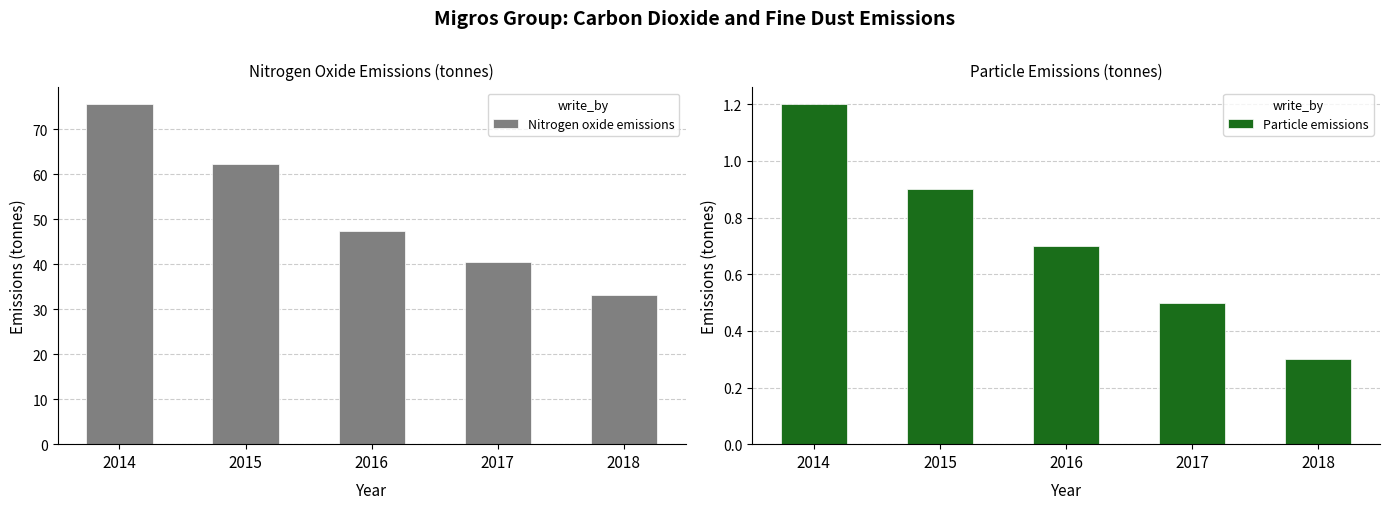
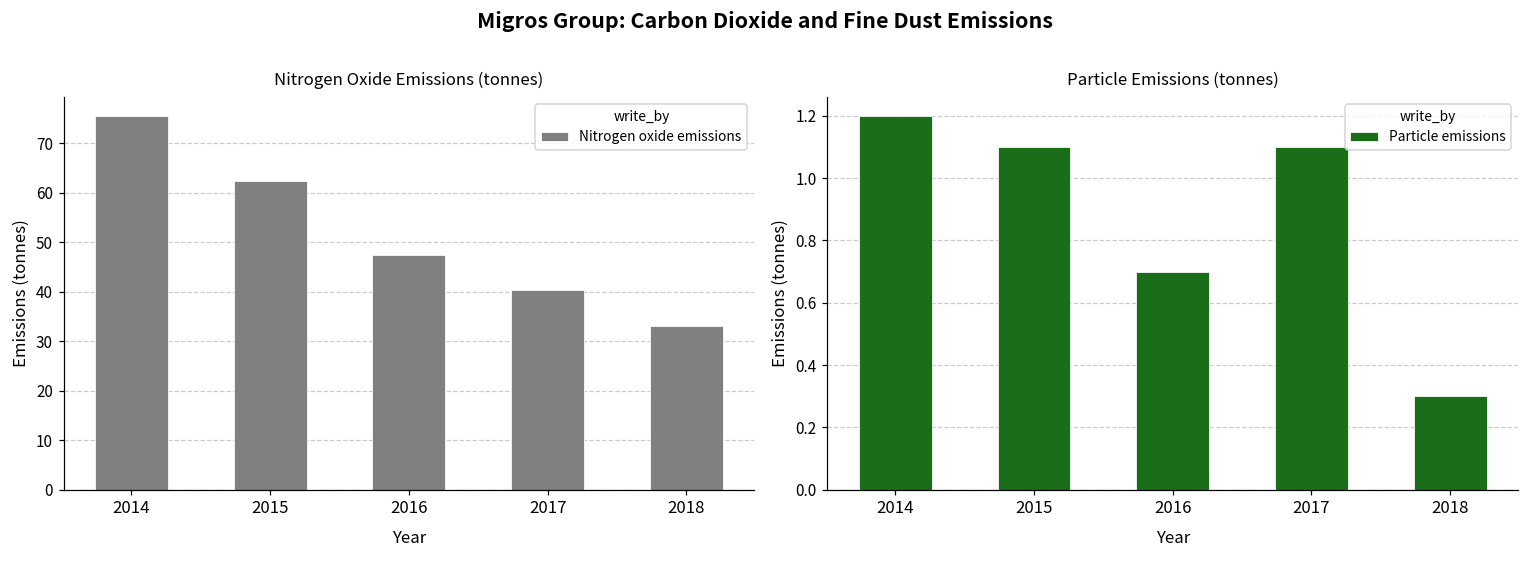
Particle Emissions (tonnes), 2015: 0.9 -> 1.1
Particle Emissions (tonnes), 2017: 0.5 -> 1.1
